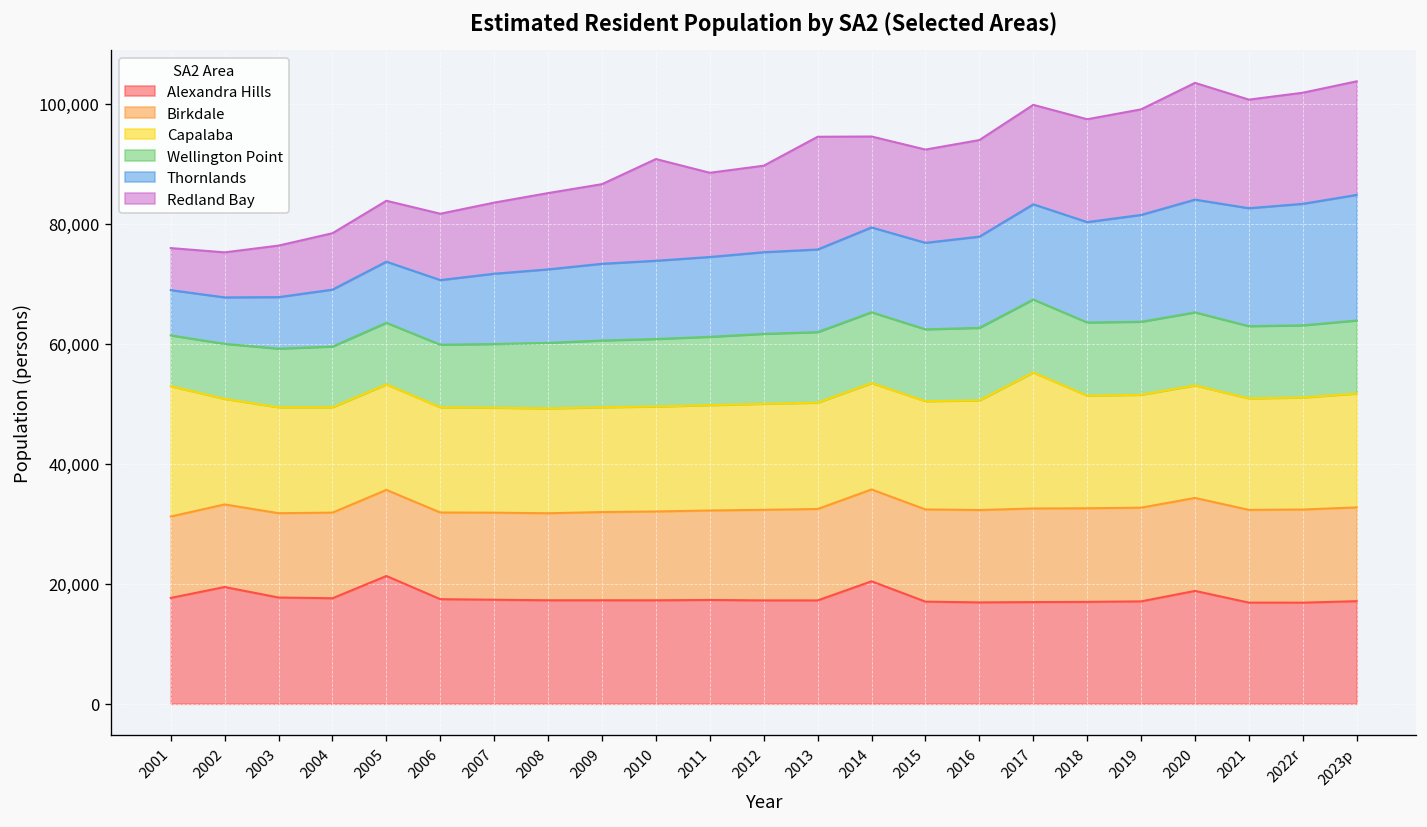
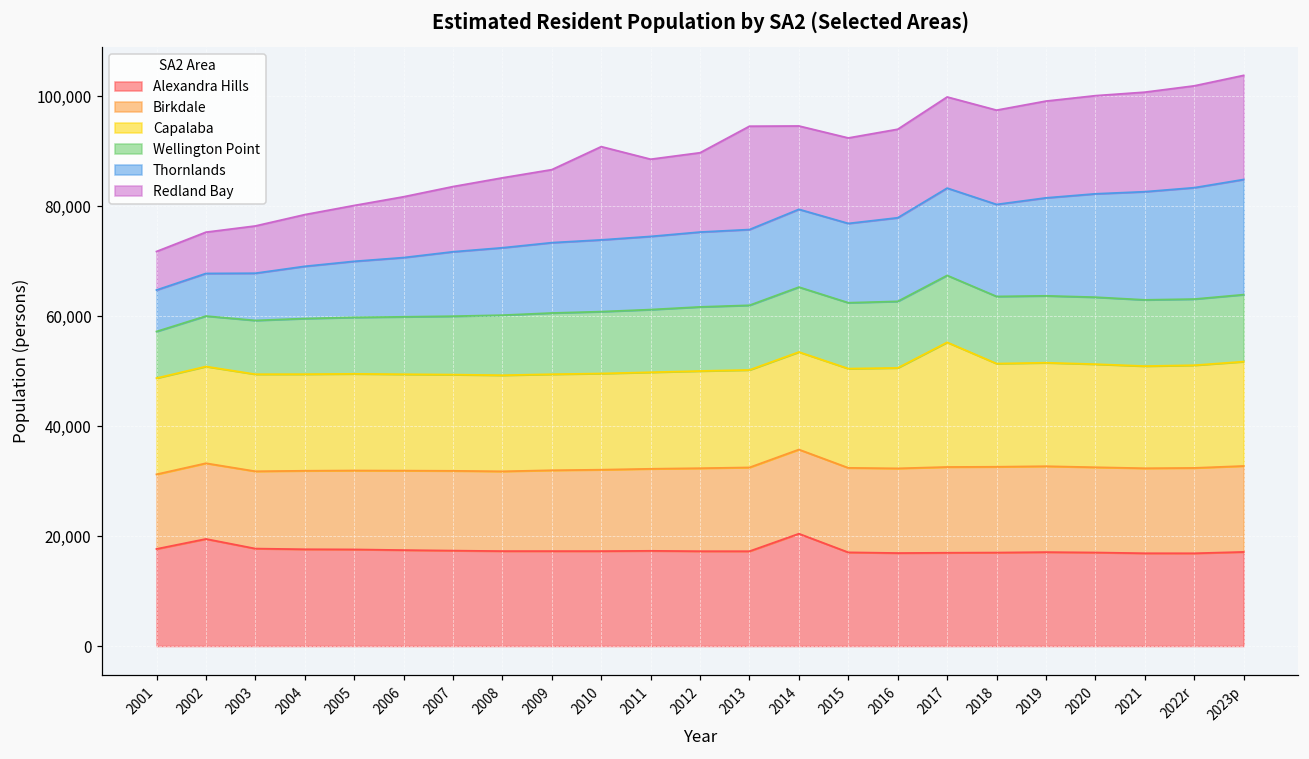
Capalaba, 2001: 22,000 -> 17,000
Alexandra Hills, 2005: 21,000 -> 18,000
Alexandra Hills, 2020: 19,000 -> 17,000
Redland Bay, 2020: 19,000 -> 18,000
